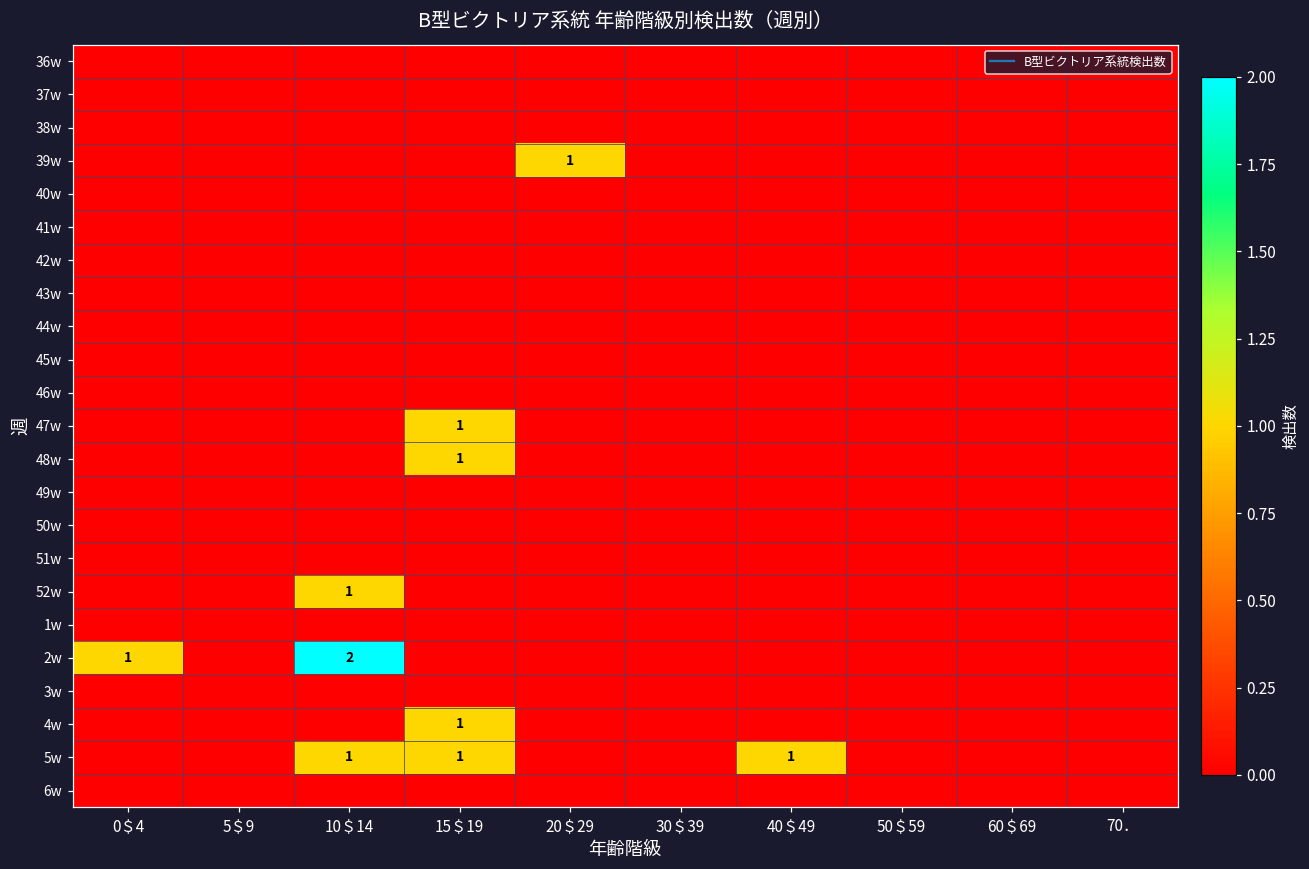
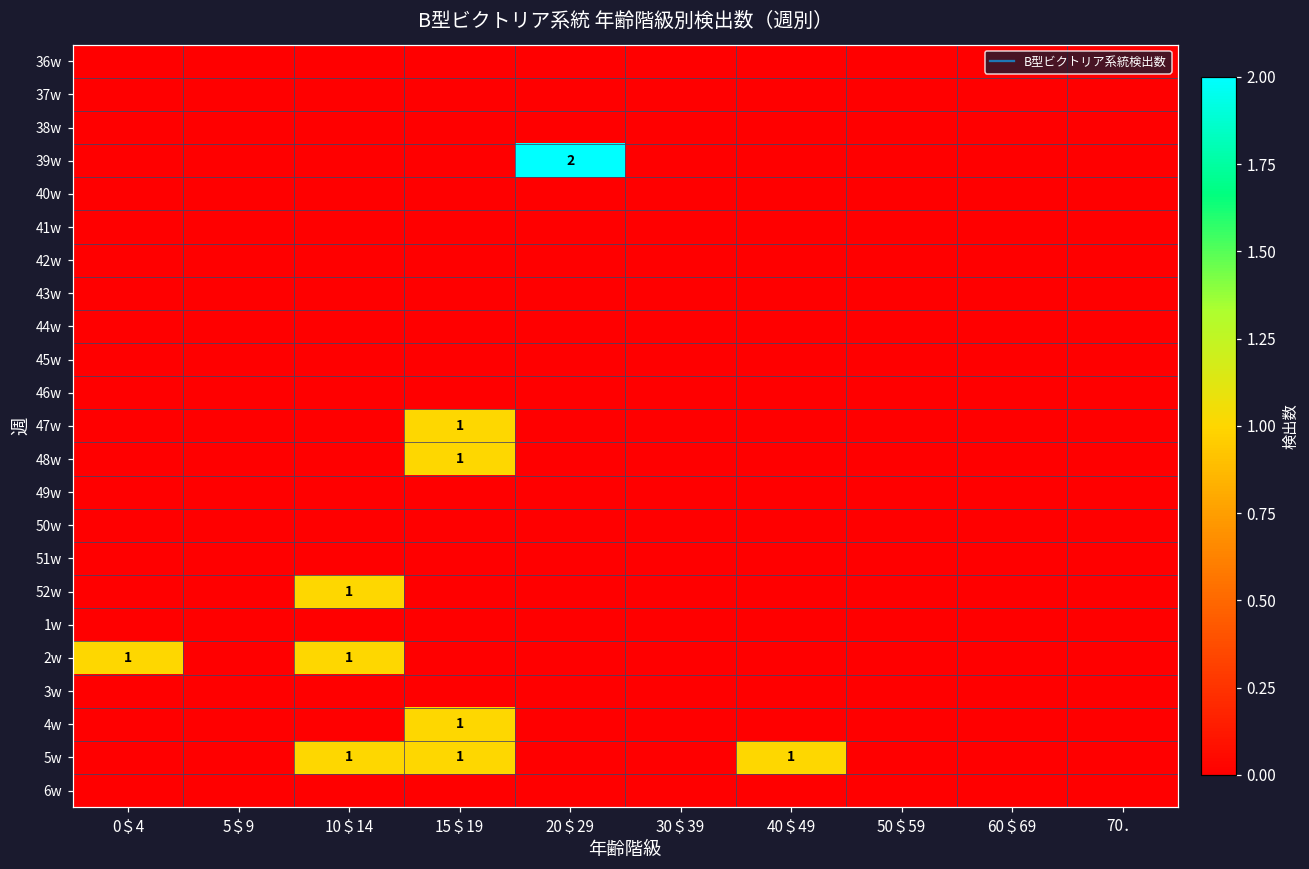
39w, 20＄29: 1 -> 2
2w, 10＄14: 2 -> 1
